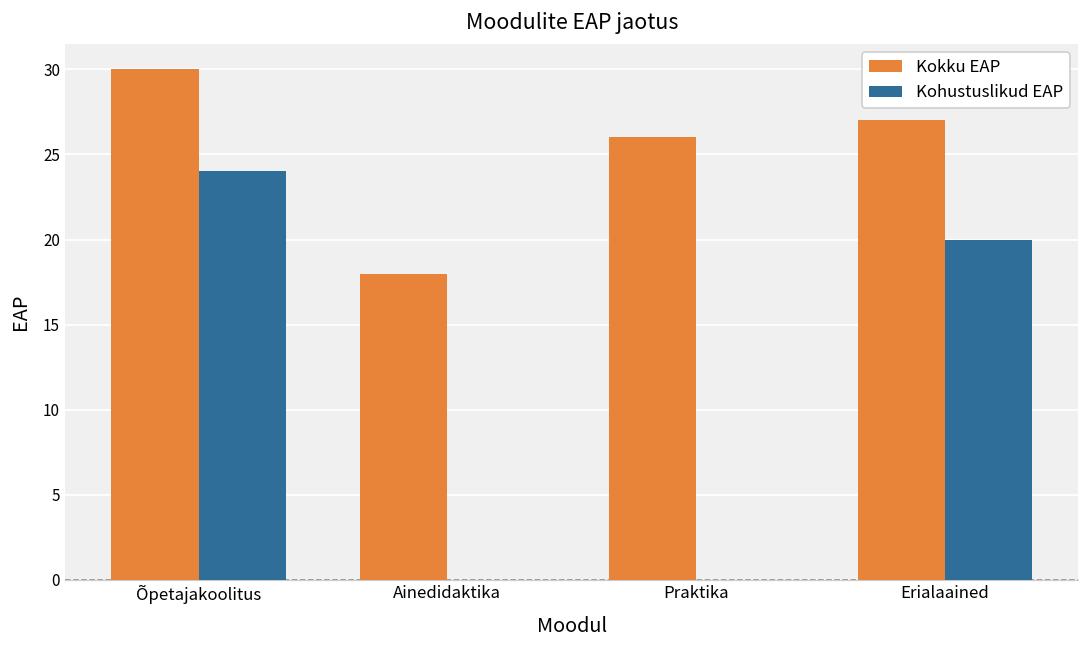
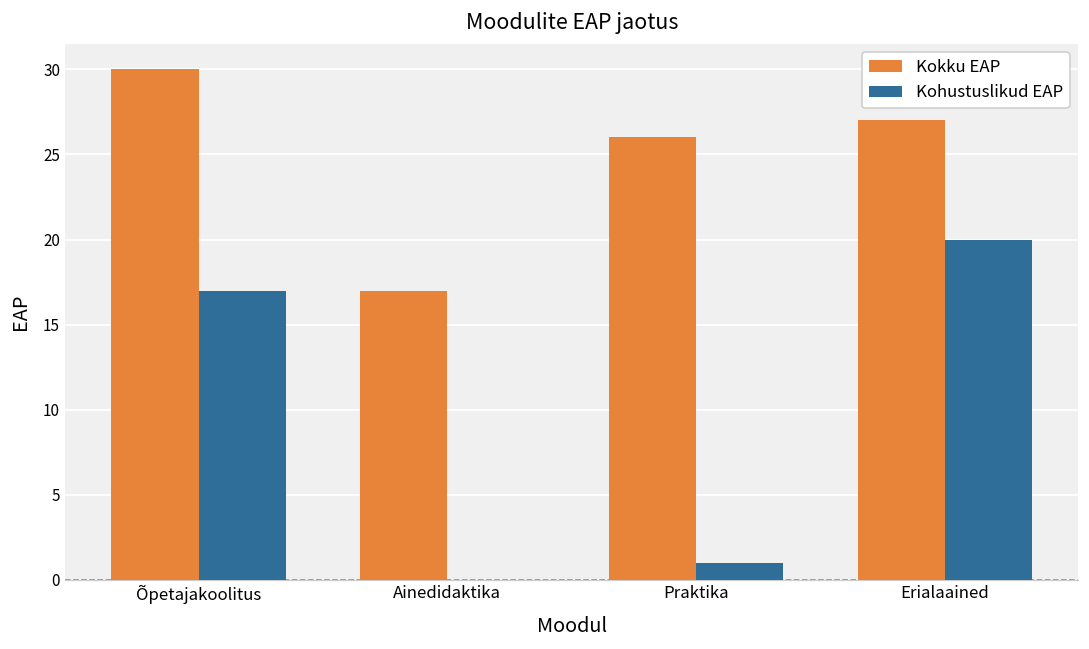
Kohustuslikud EAP, Õpetajakoolitus: 24 -> 17
Kokku EAP, Ainedidaktika: 18 -> 17
Kohustuslikud EAP, Praktika: 0 -> 1
